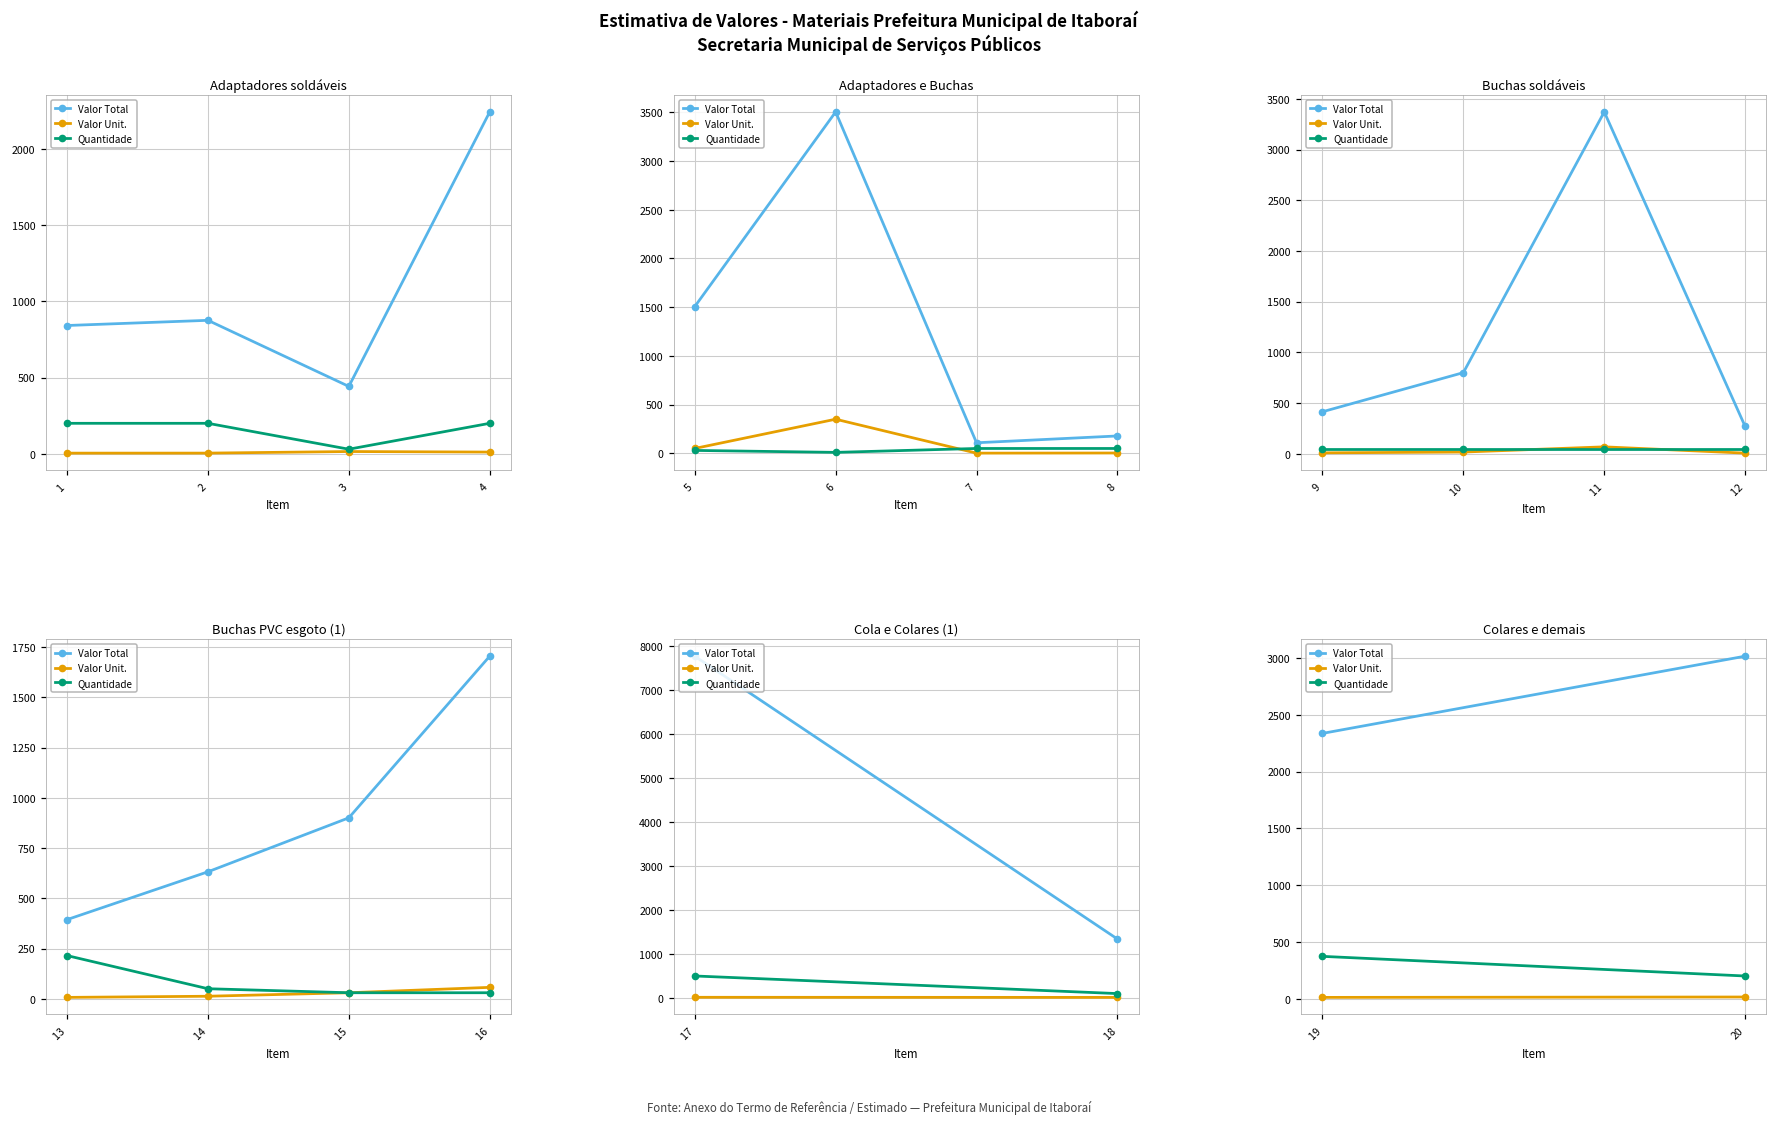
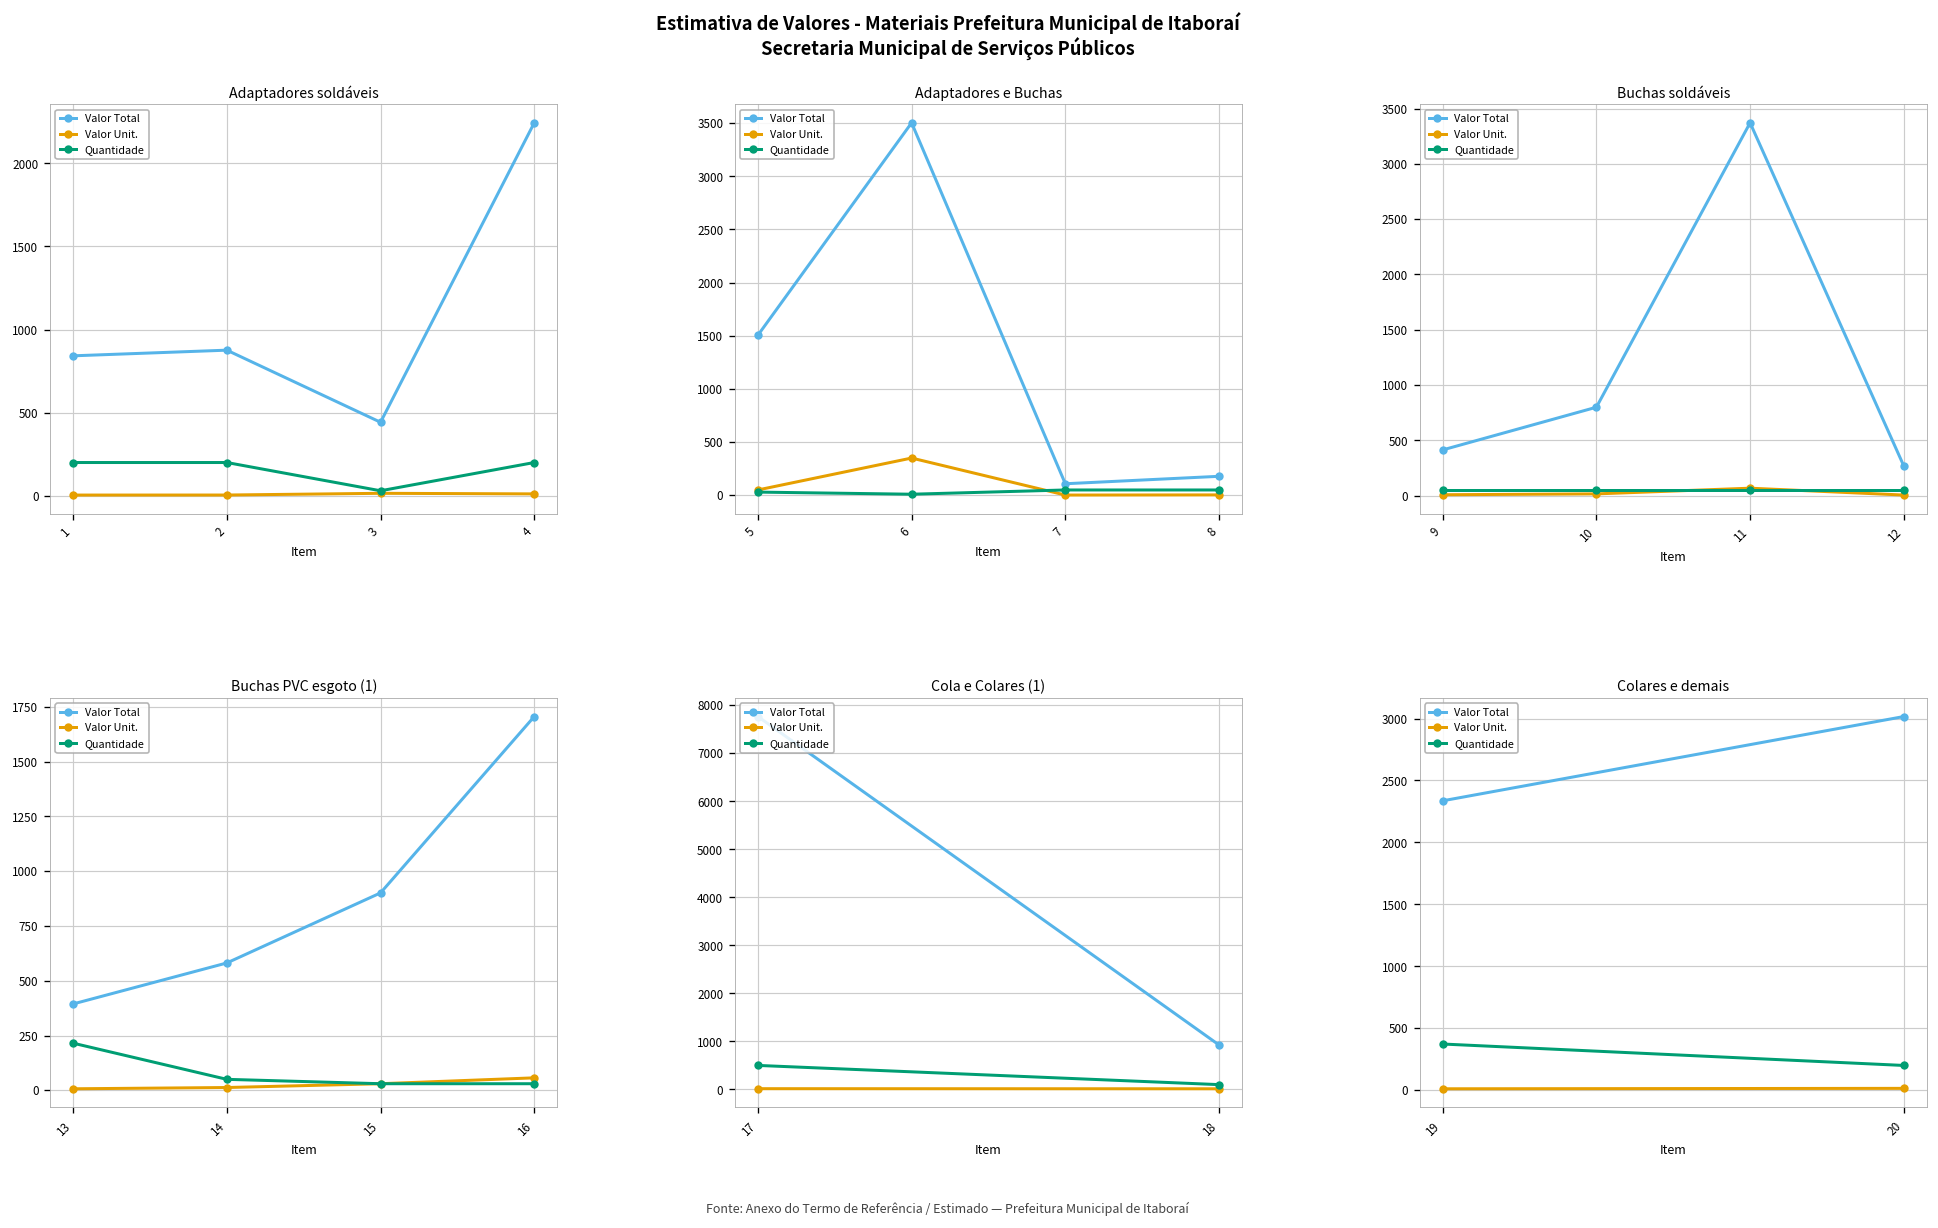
Buchas PVC esgoto (1), Valor Total, 14: 630 -> 580
Cola e Colares (1), Valor Total, 18: 1300 -> 900
